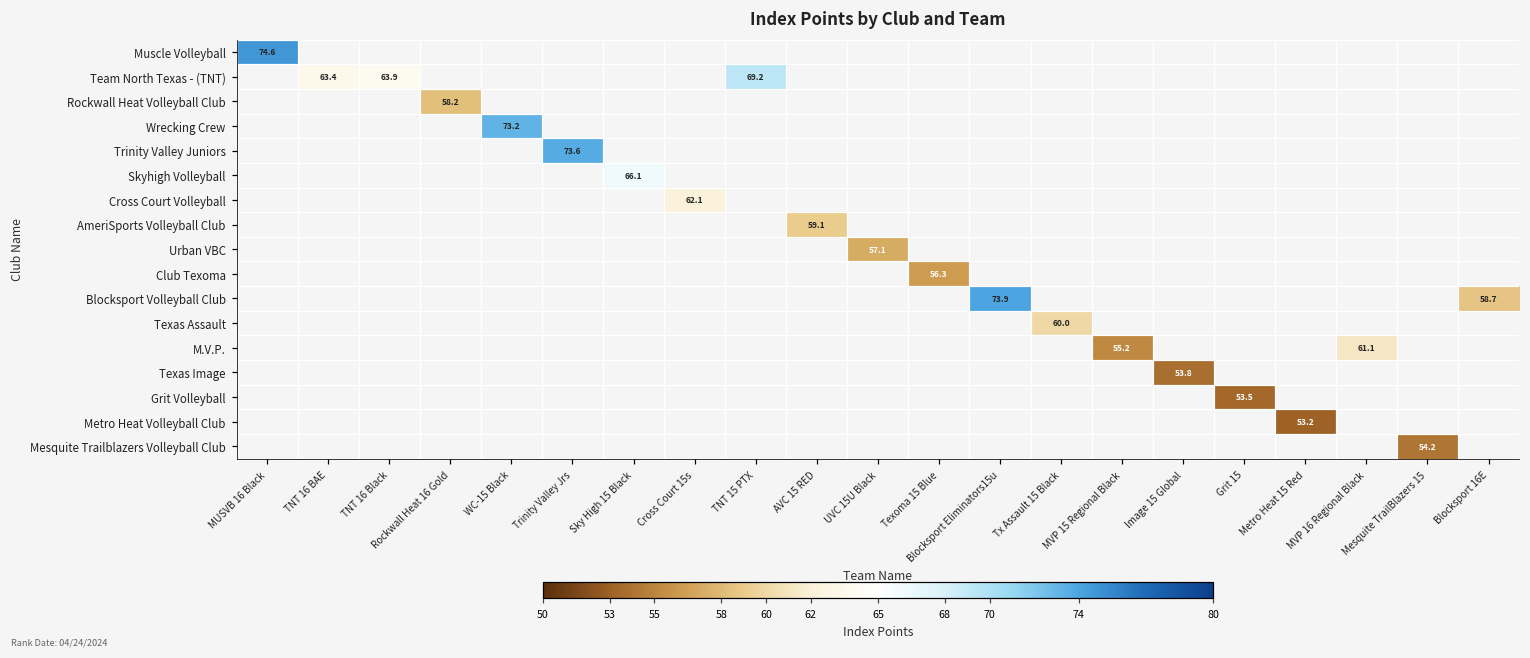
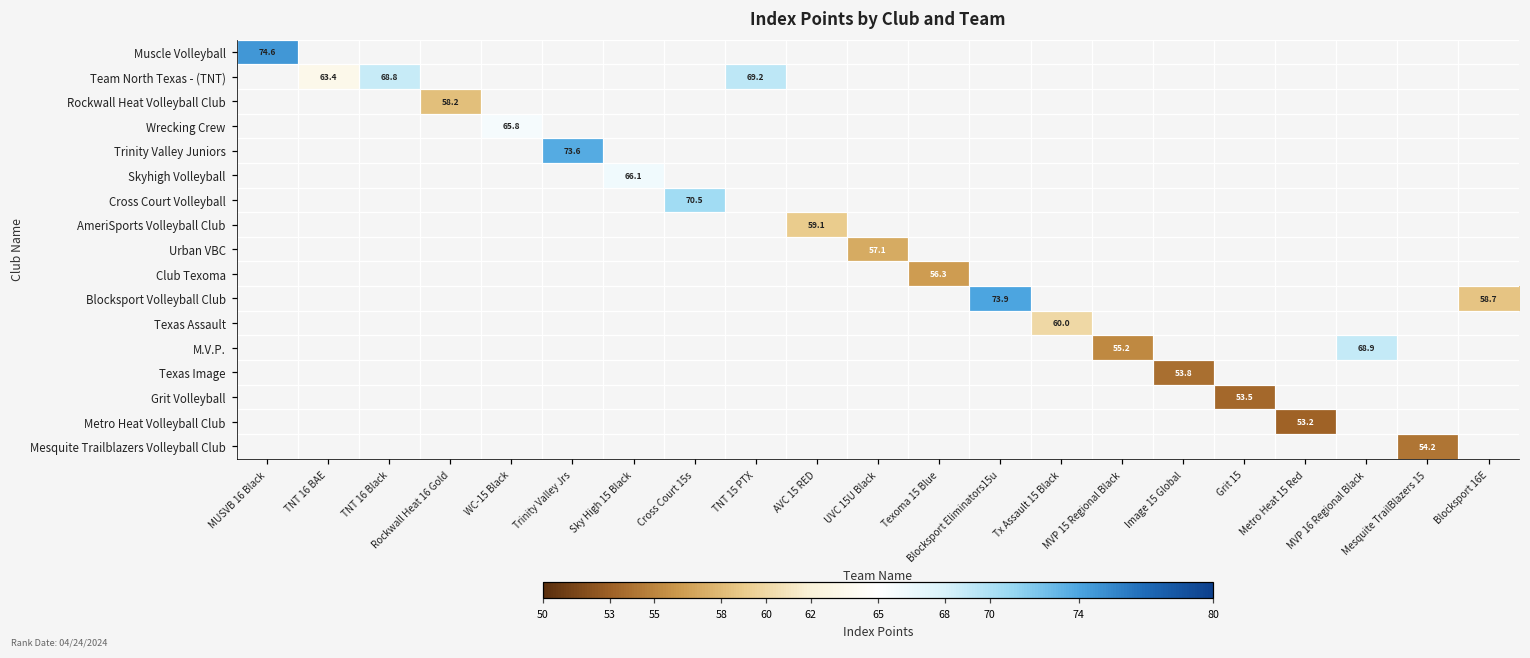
Team North Texas - (TNT), TNT 16 Black: 63.9 -> 68.8
Wrecking Crew, WC-15 Black: 73.2 -> 65.8
Cross Court Volleyball, Cross Court 15s: 62.1 -> 70.5
M.V.P., MVP 16 Regional Black: 61.1 -> 68.9
